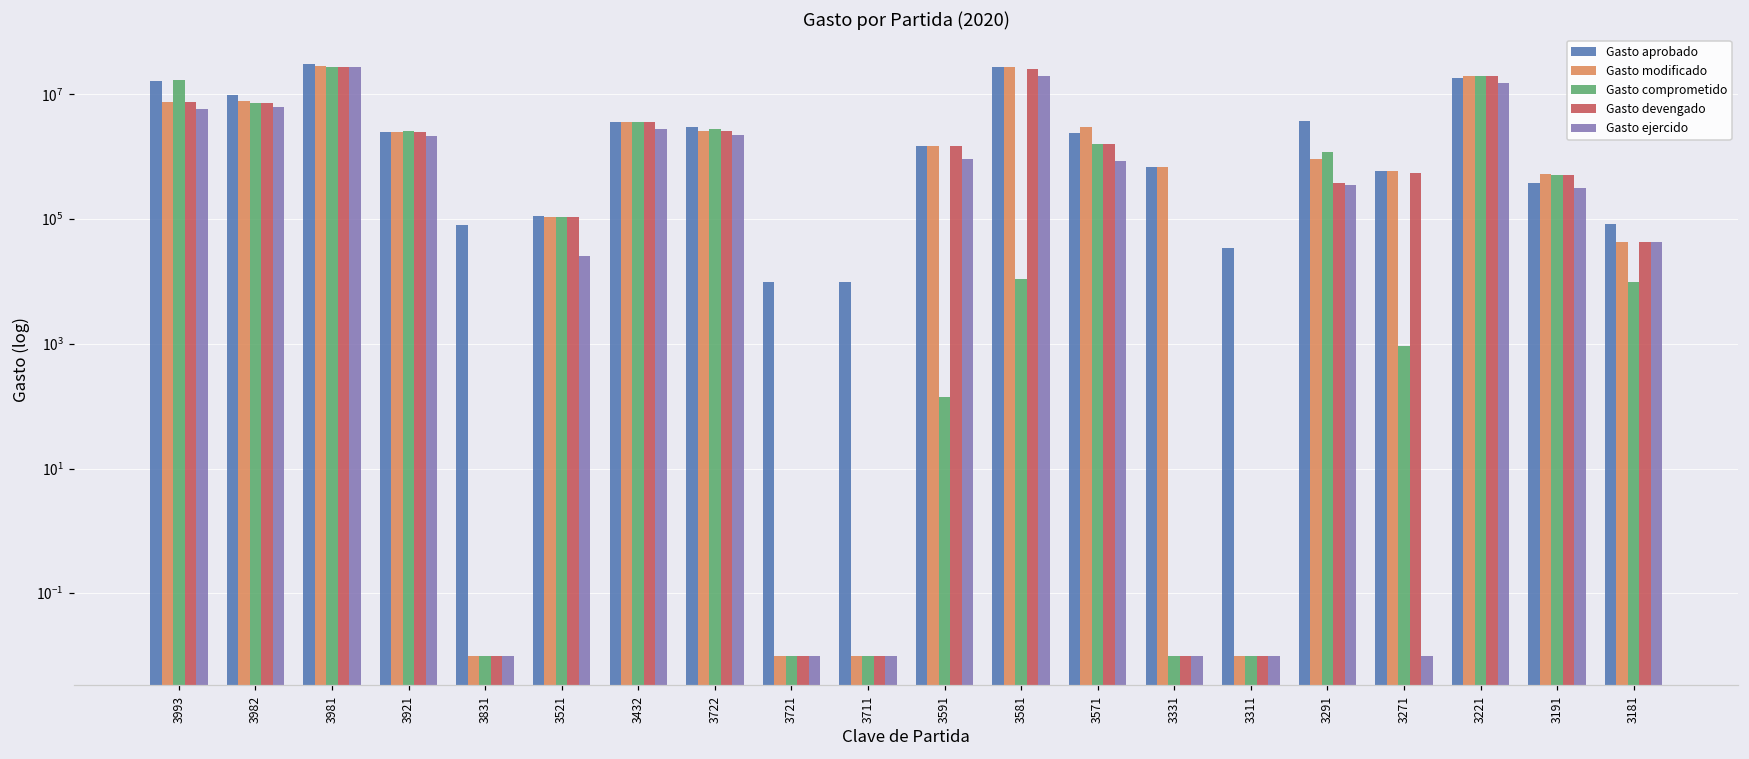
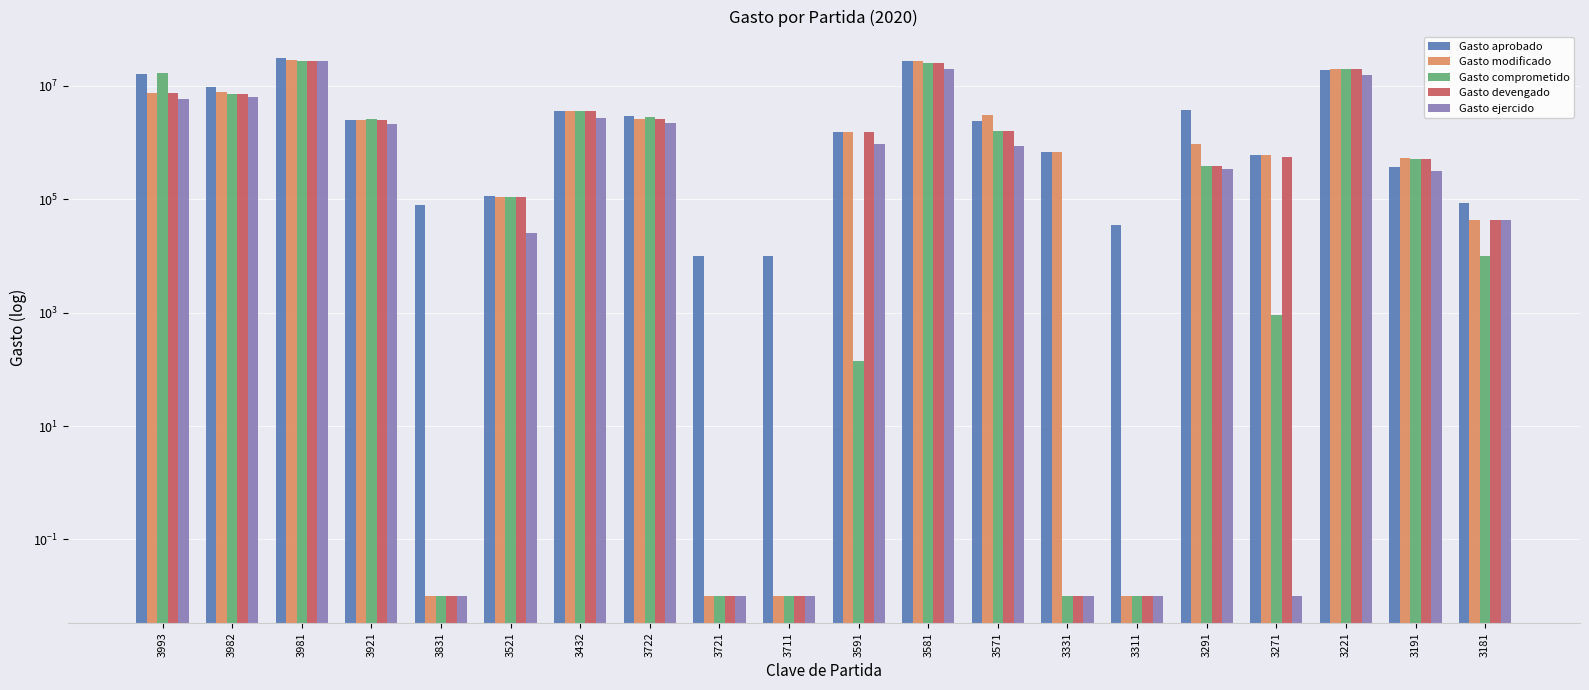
Gasto comprometido, 3581: 11000 -> 30000000
Gasto comprometido, 3291: 1200000 -> 400000
